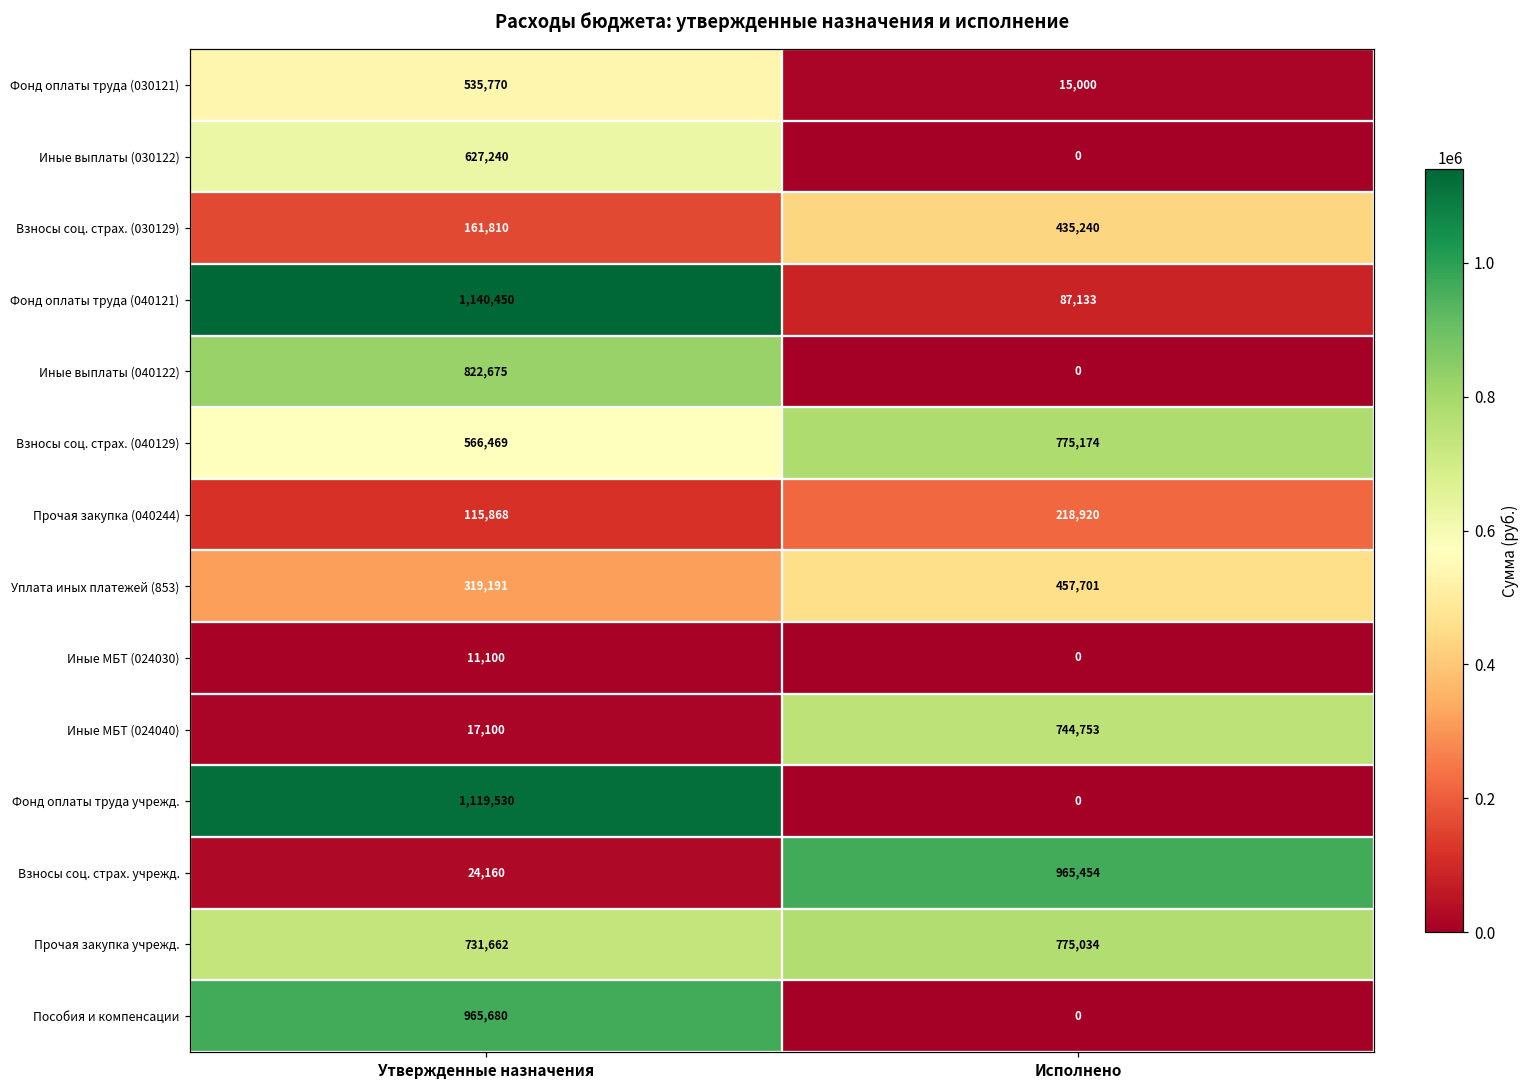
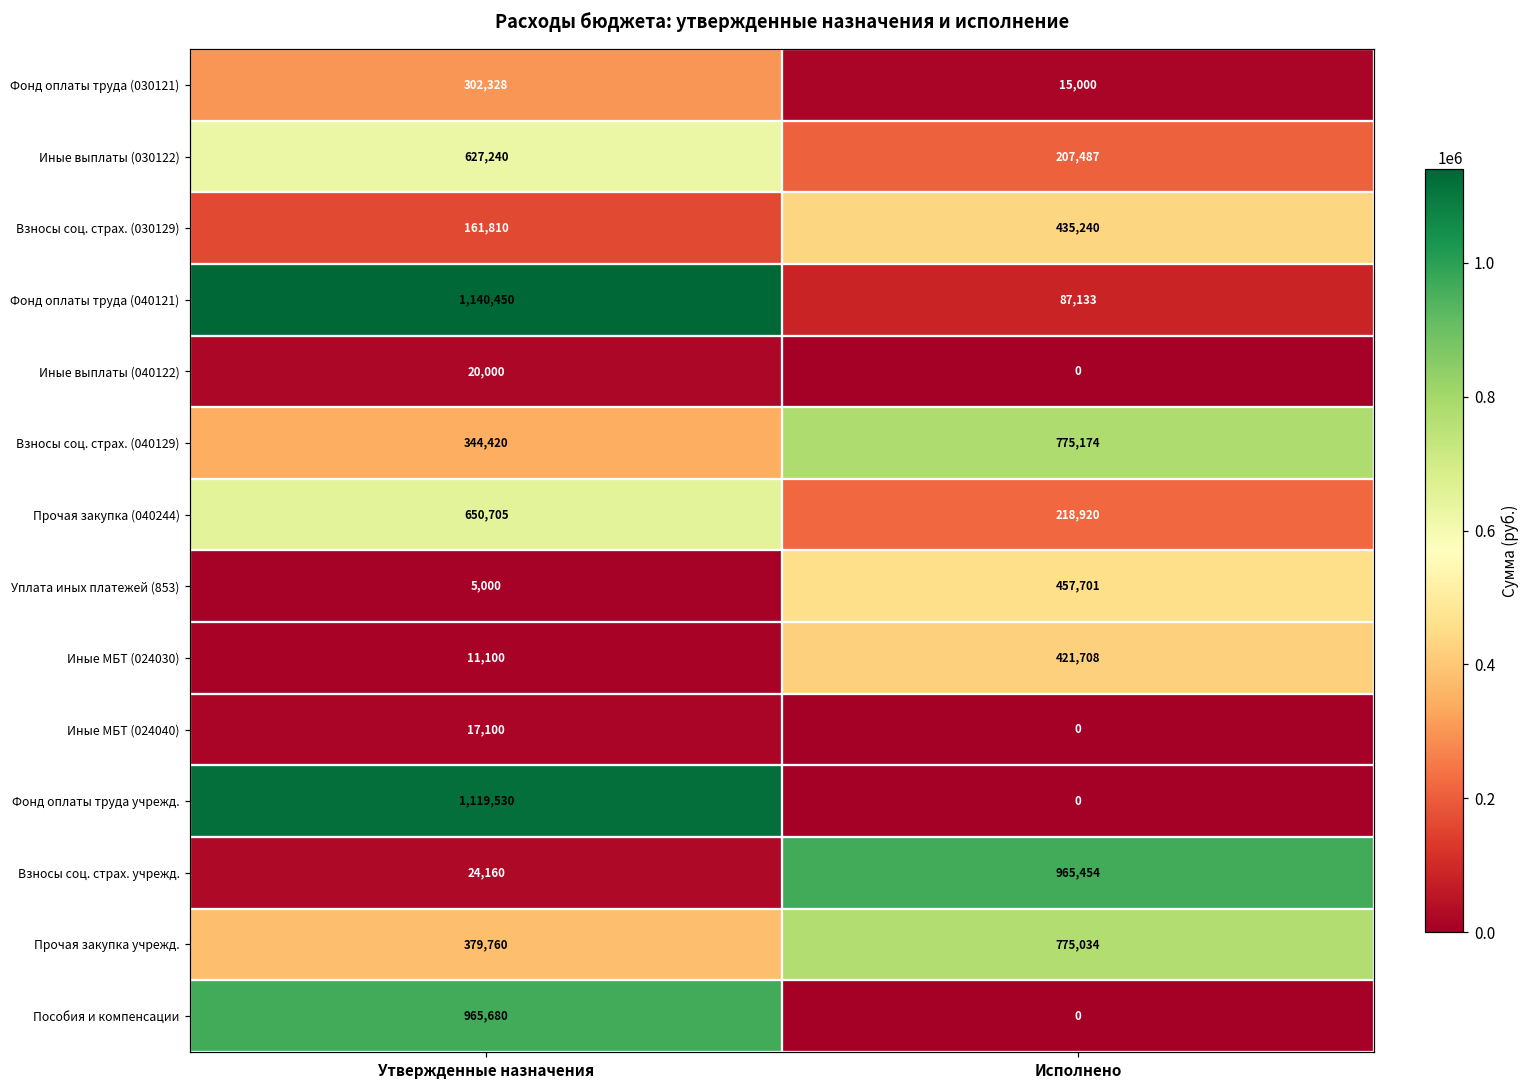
Фонд оплаты труда (030121), Утвержденные назначения: 535,770 -> 302,328
Иные выплаты (030122), Исполнено: 0 -> 207,487
Иные выплаты (040122), Утвержденные назначения: 822,675 -> 20,000
Взносы соц. страх. (040129), Утвержденные назначения: 566,469 -> 344,420
Прочая закупка (040244), Утвержденные назначения: 115,868 -> 650,705
Уплата иных платежей (853), Утвержденные назначения: 319,191 -> 5,000
Иные МБТ (024030), Исполнено: 0 -> 421,708
Иные МБТ (024040), Исполнено: 744,753 -> 0
Прочая закупка учрежд., Утвержденные назначения: 731,662 -> 379,760
